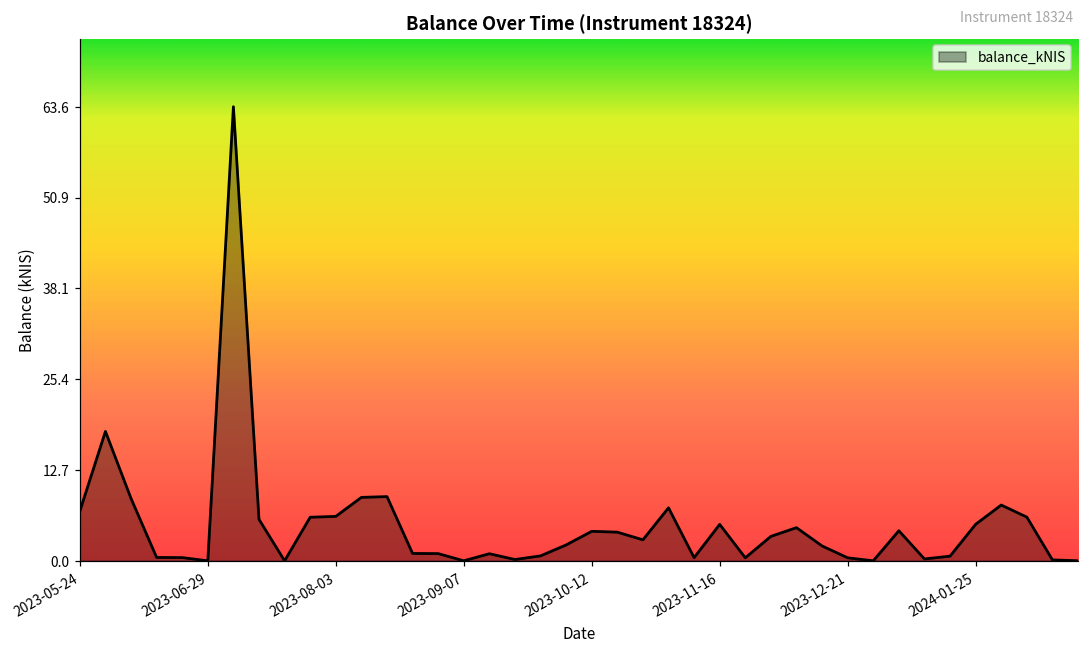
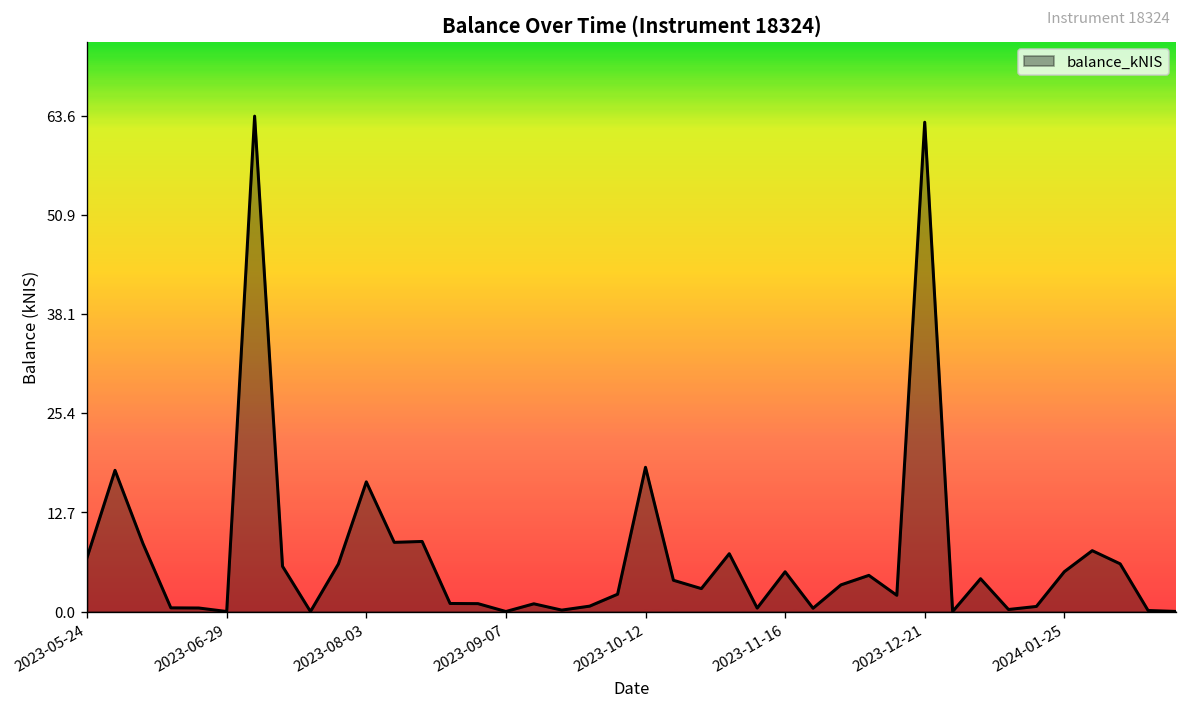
2023-08-03: 6 -> 17
2023-10-12: 4 -> 19
2023-12-21: 0 -> 63
